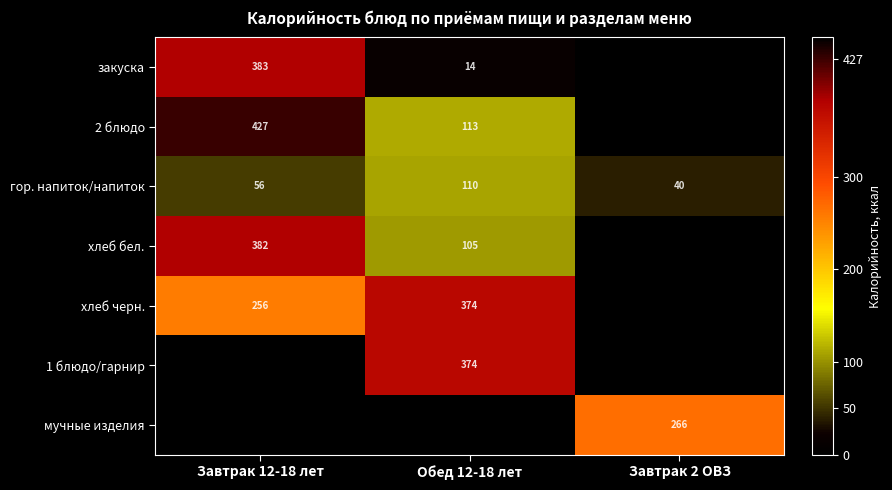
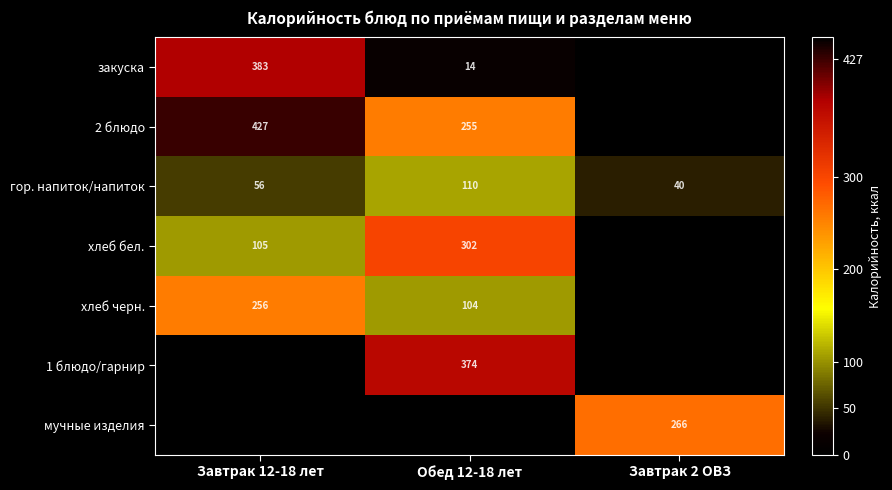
2 блюдо, Обед 12-18 лет: 113 -> 255
хлеб бел., Завтрак 12-18 лет: 382 -> 105
хлеб бел., Обед 12-18 лет: 105 -> 302
хлеб черн., Обед 12-18 лет: 374 -> 104
